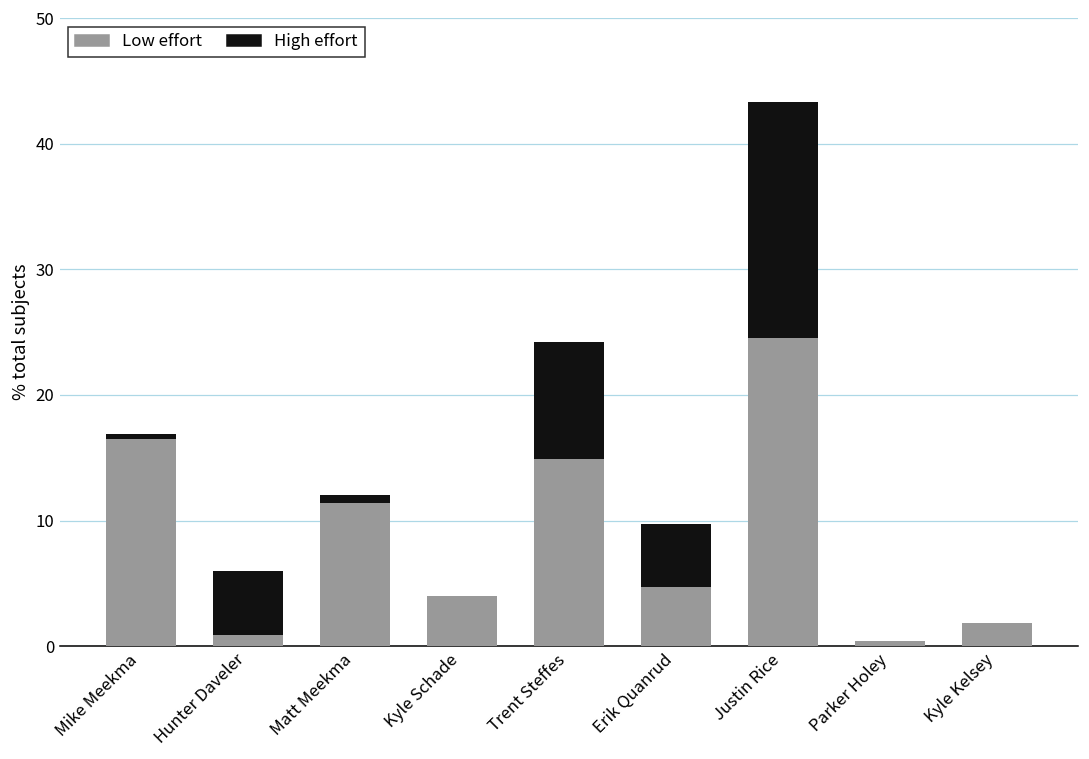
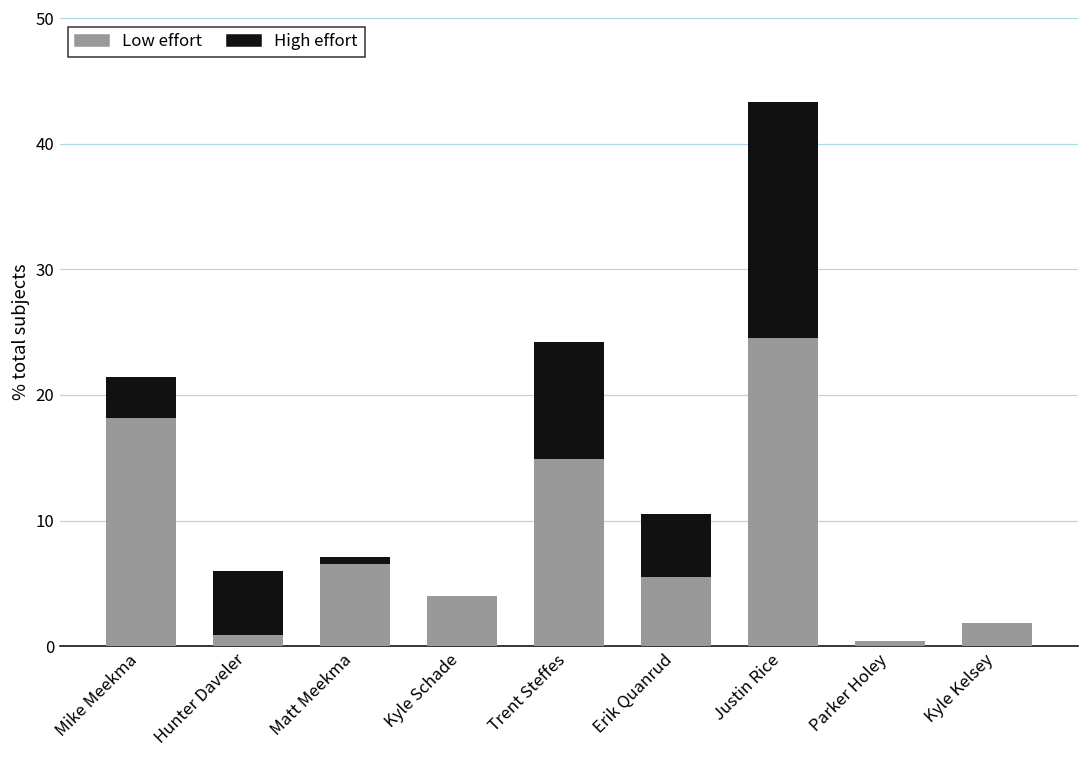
Low effort, Mike Meekma: 16.5 -> 18.2
High effort, Mike Meekma: 0.4 -> 3.2
Low effort, Matt Meekma: 11.4 -> 6.5
Low effort, Erik Quanrud: 4.7 -> 5.5
